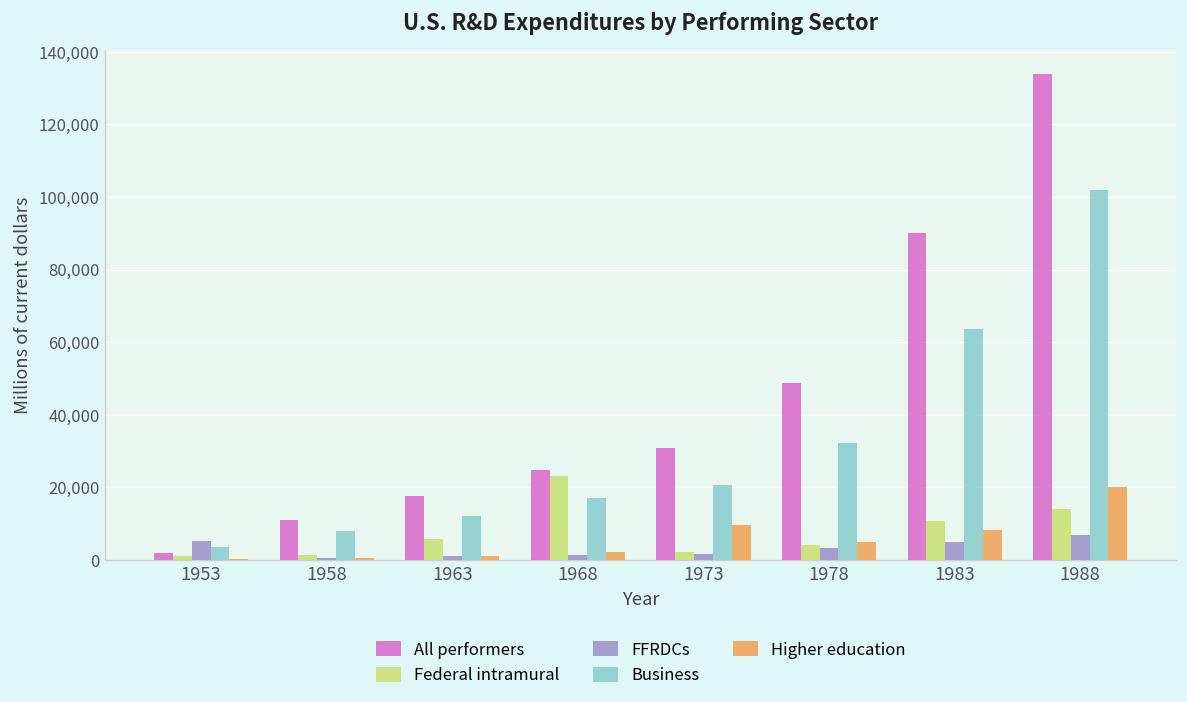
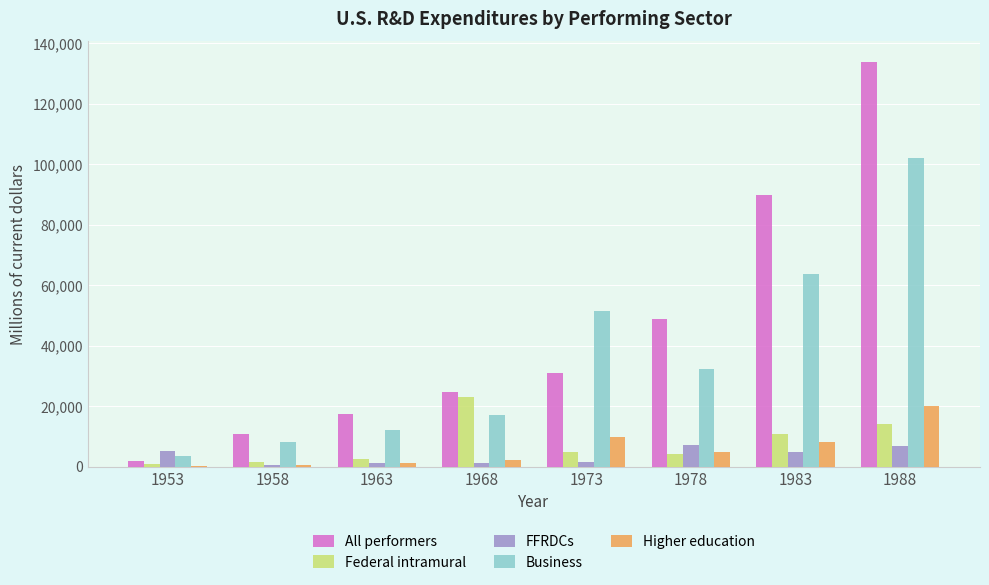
Federal intramural, 1963: 6,000 -> 3,000
Federal intramural, 1973: 2,000 -> 5,000
Business, 1973: 21,000 -> 51,000
FFRDCs, 1978: 3,000 -> 7,000
